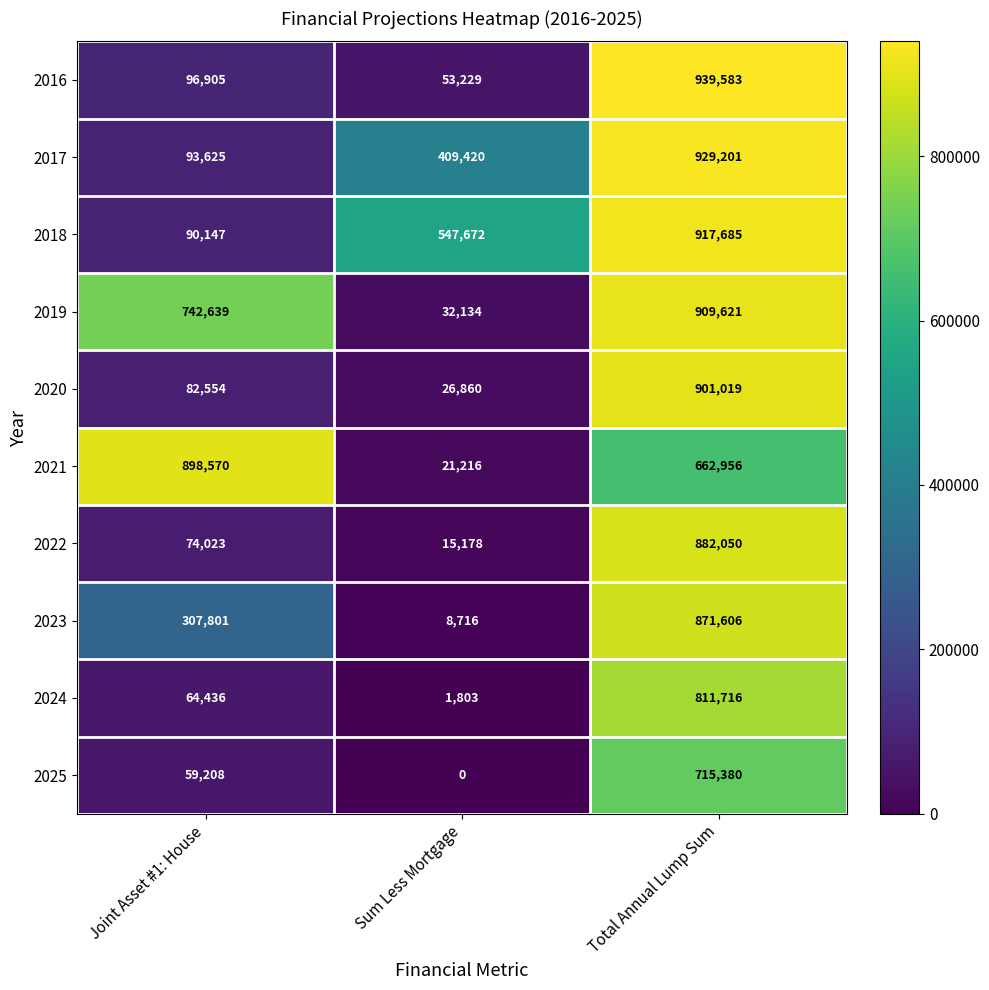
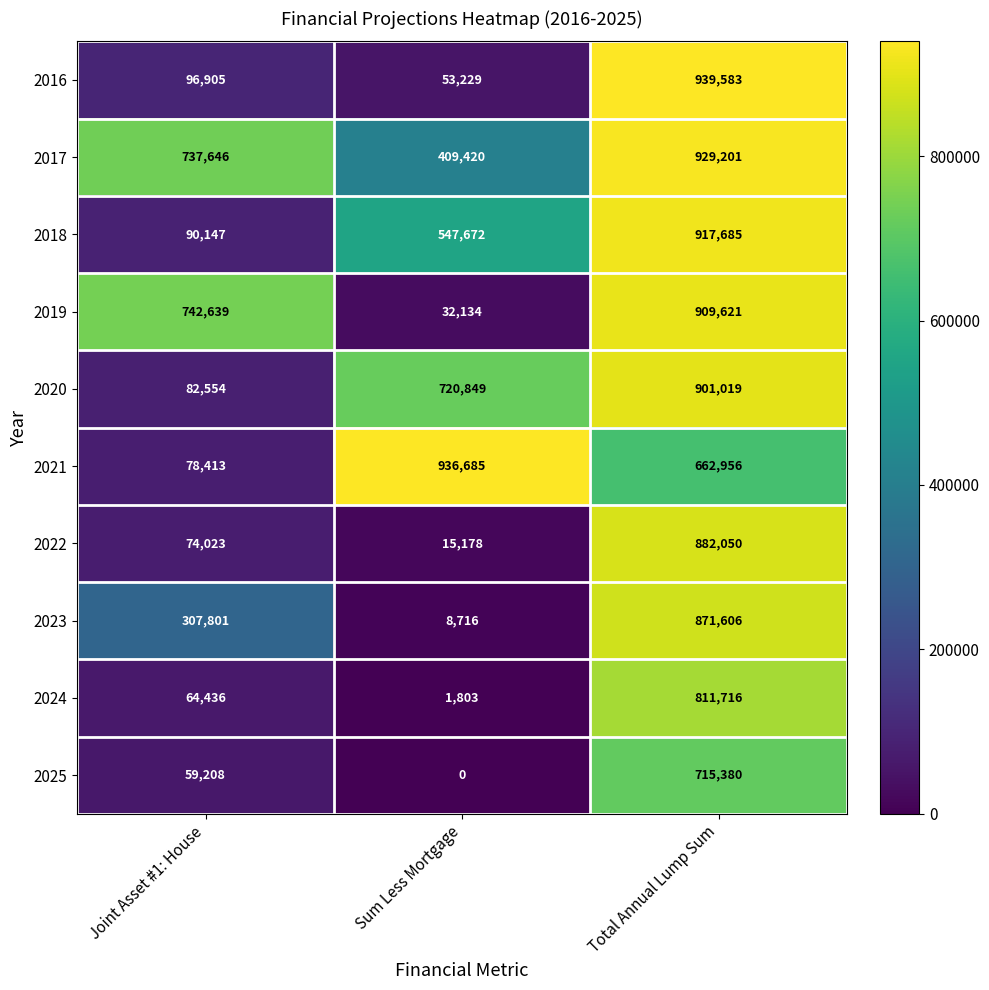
2017, Joint Asset #1: House: 93,625 -> 737,646
2020, Sum Less Mortgage: 26,860 -> 720,849
2021, Joint Asset #1: House: 898,570 -> 78,413
2021, Sum Less Mortgage: 21,216 -> 936,685
